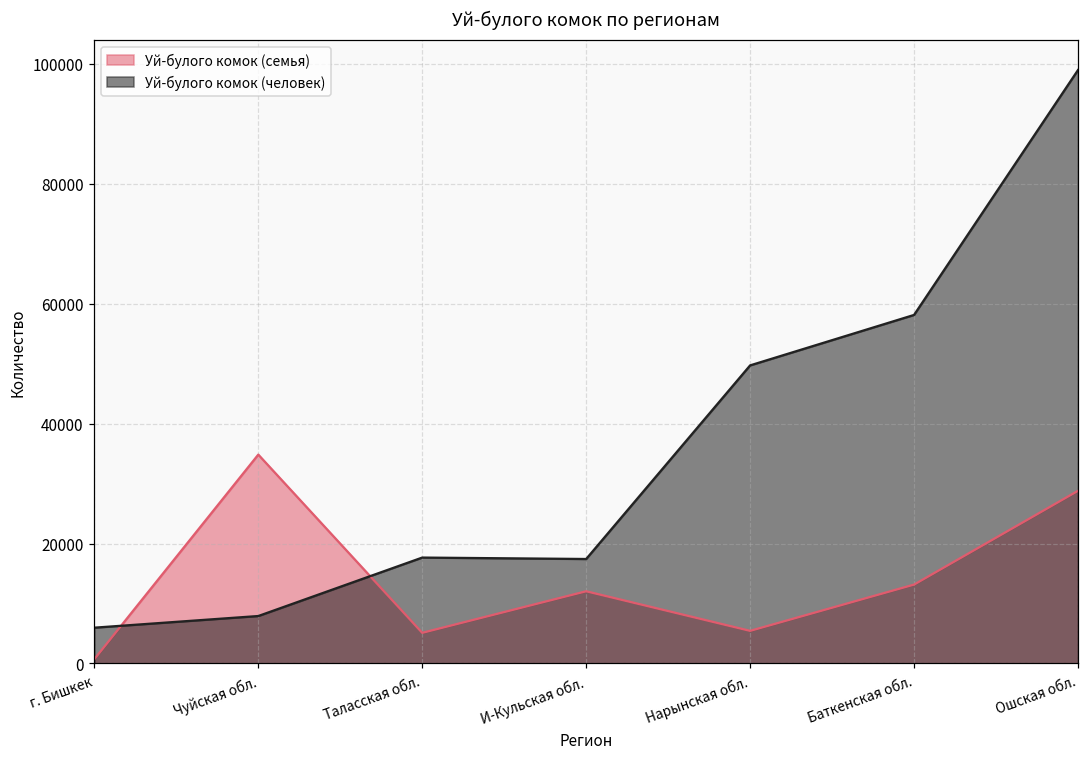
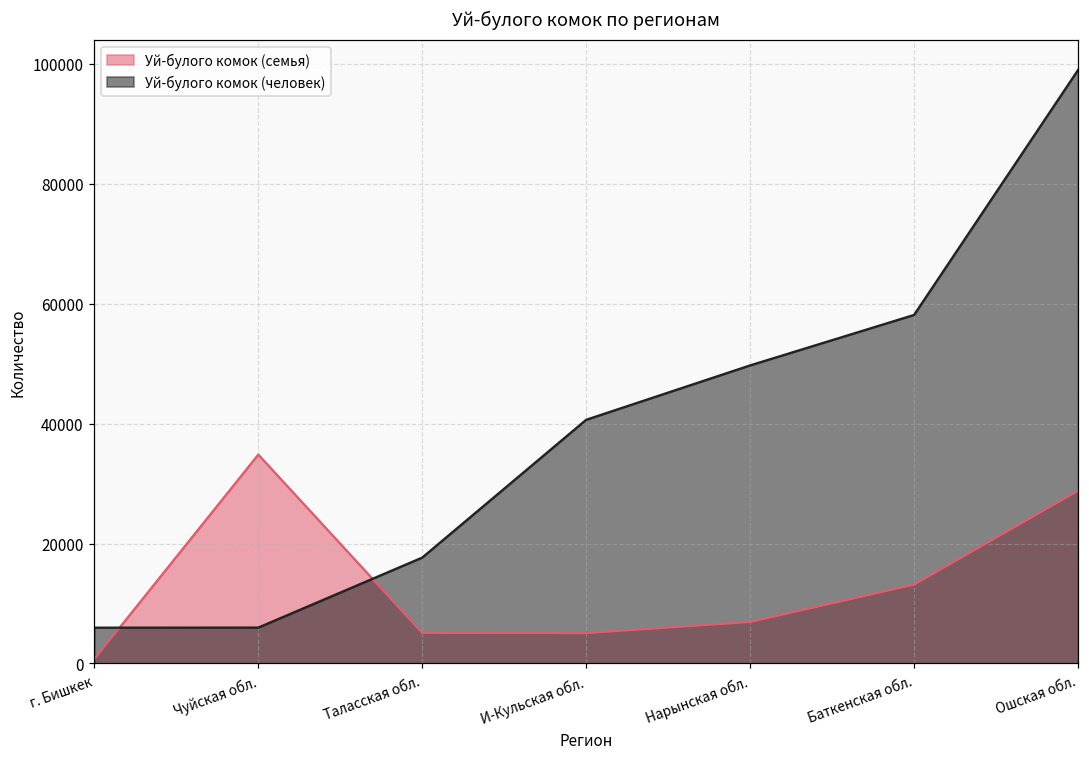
Уй-булого комок (человек), Чуйская обл.: 8000 -> 6000
Уй-булого комок (семья), И-Кульская обл.: 12000 -> 5000
Уй-булого комок (человек), И-Кульская обл.: 17000 -> 41000
Уй-булого комок (семья), Нарынская обл.: 5000 -> 7000
